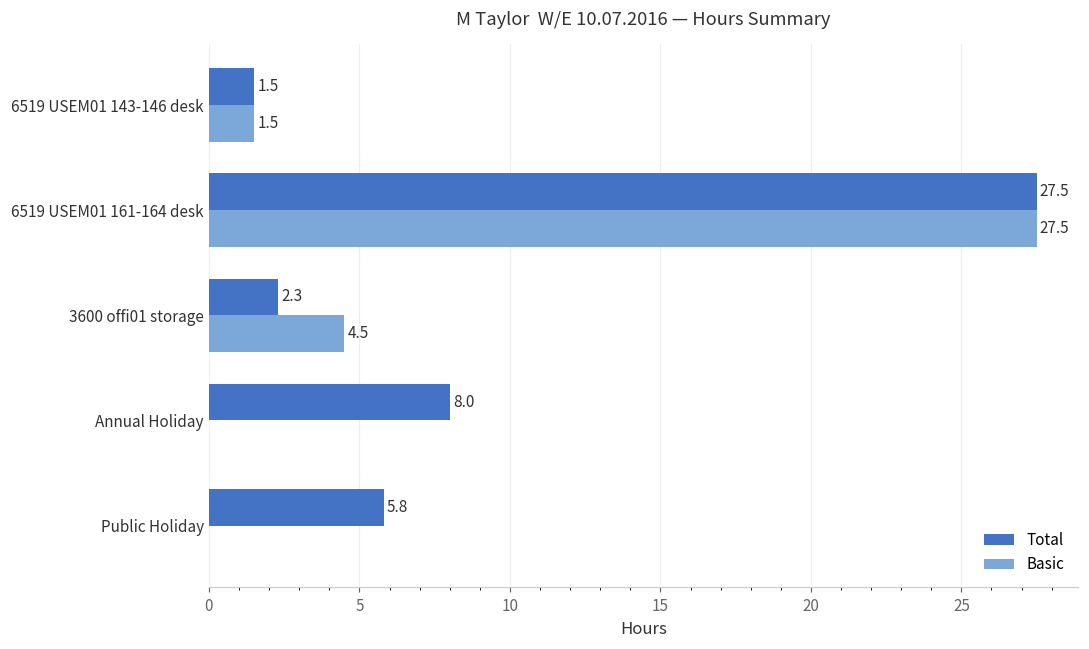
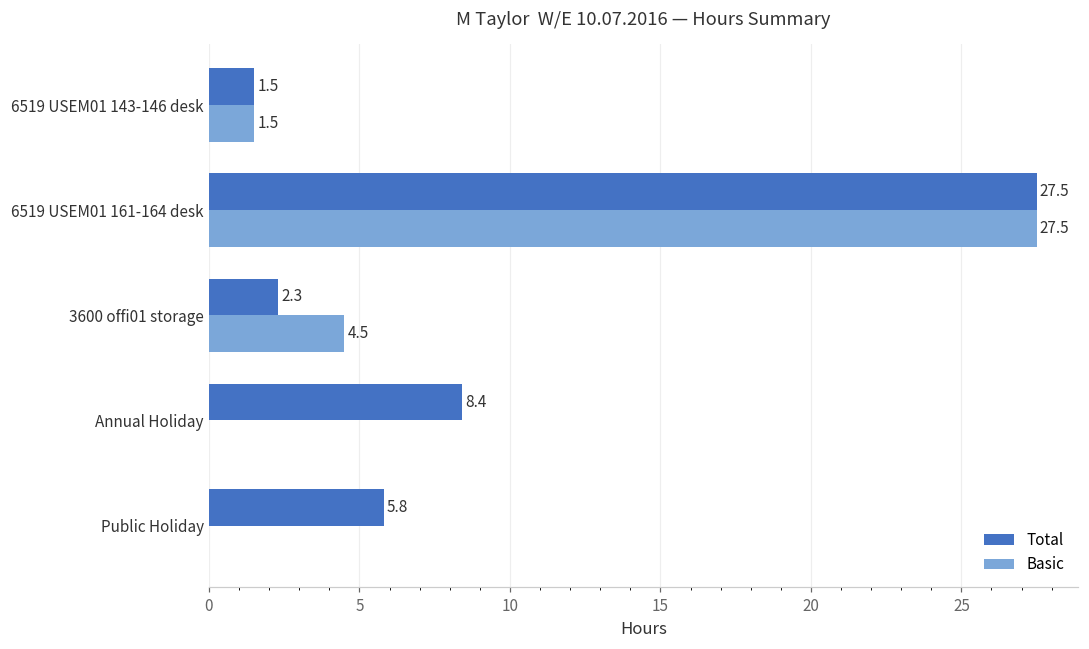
Total, Annual Holiday: 8.0 -> 8.4
